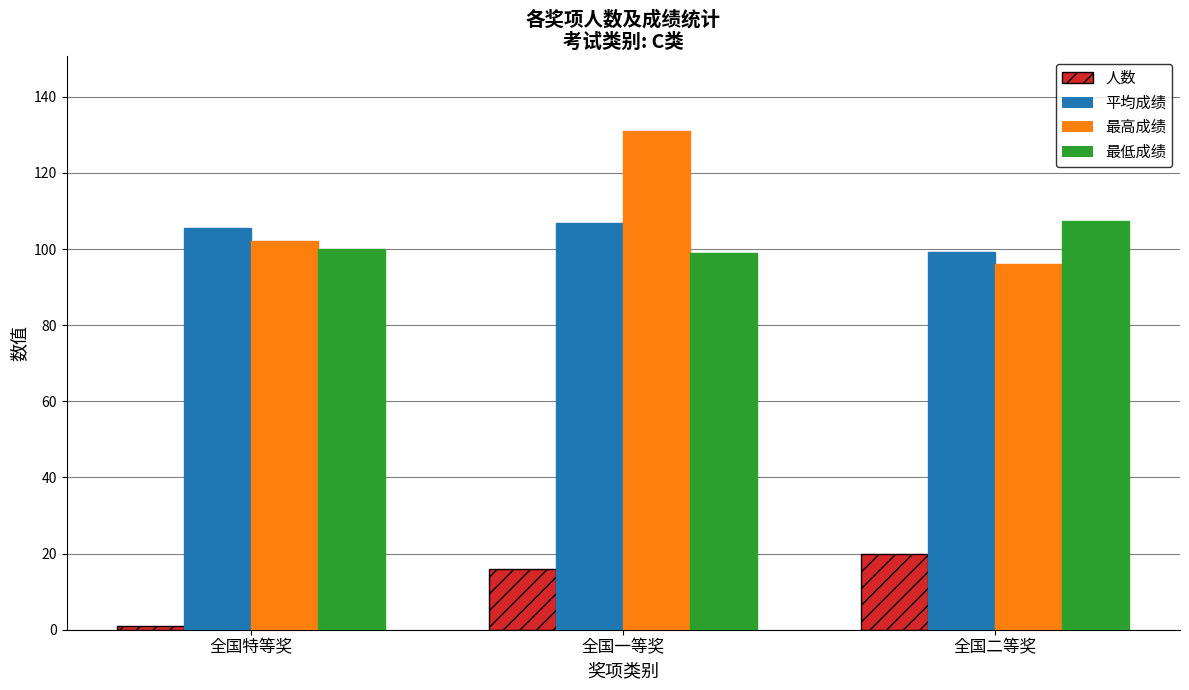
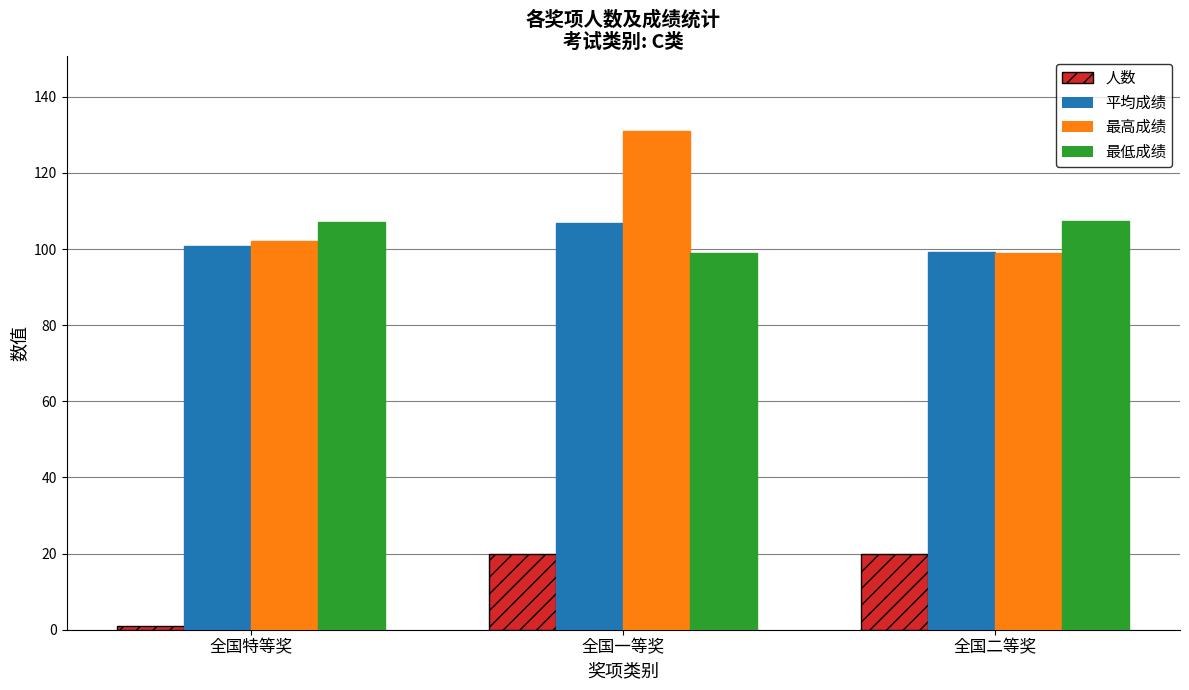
平均成绩, 全国特等奖: 106 -> 101
最低成绩, 全国特等奖: 100 -> 107
人数, 全国一等奖: 16 -> 20
最高成绩, 全国二等奖: 96 -> 99
